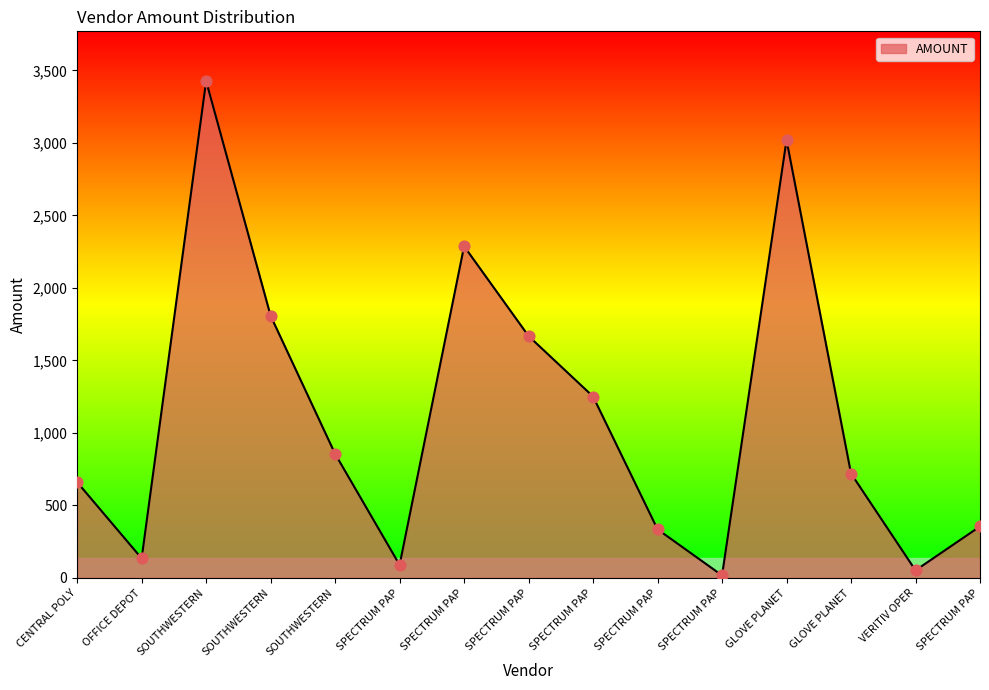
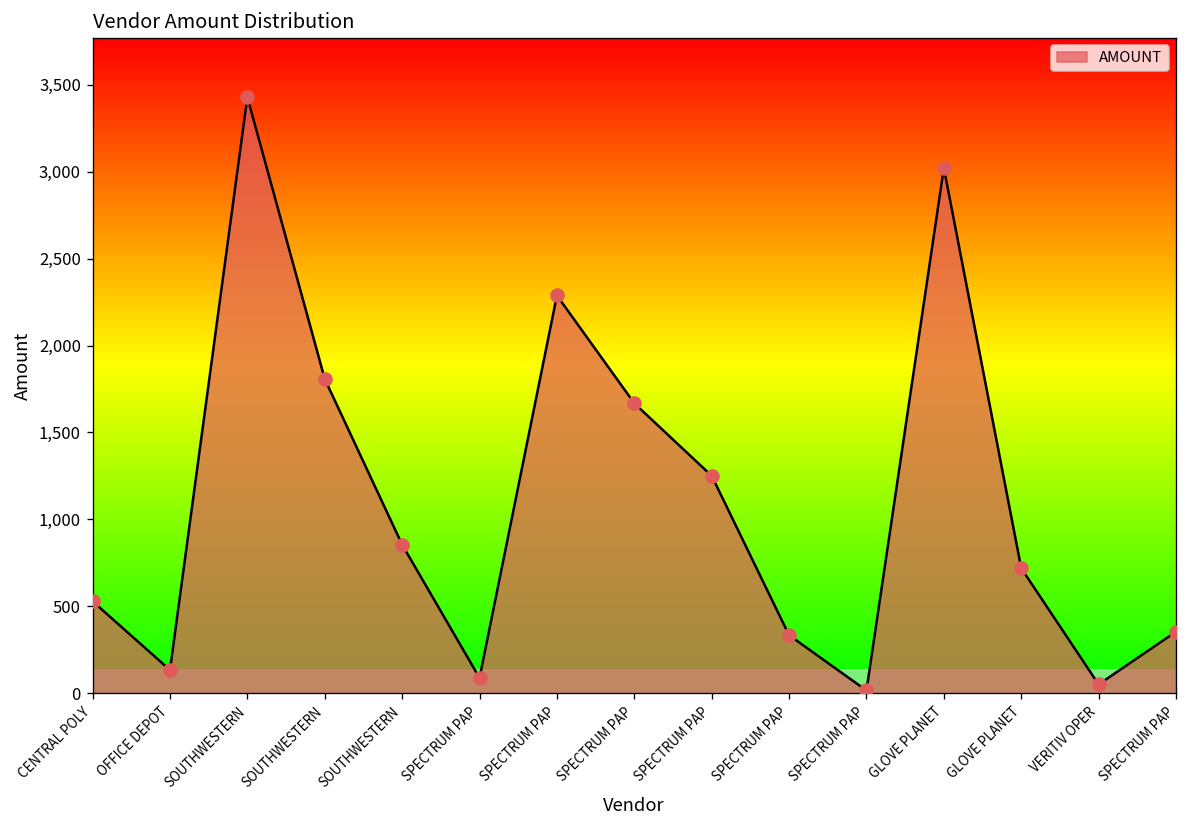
CENTRAL POLY: 660 -> 530
